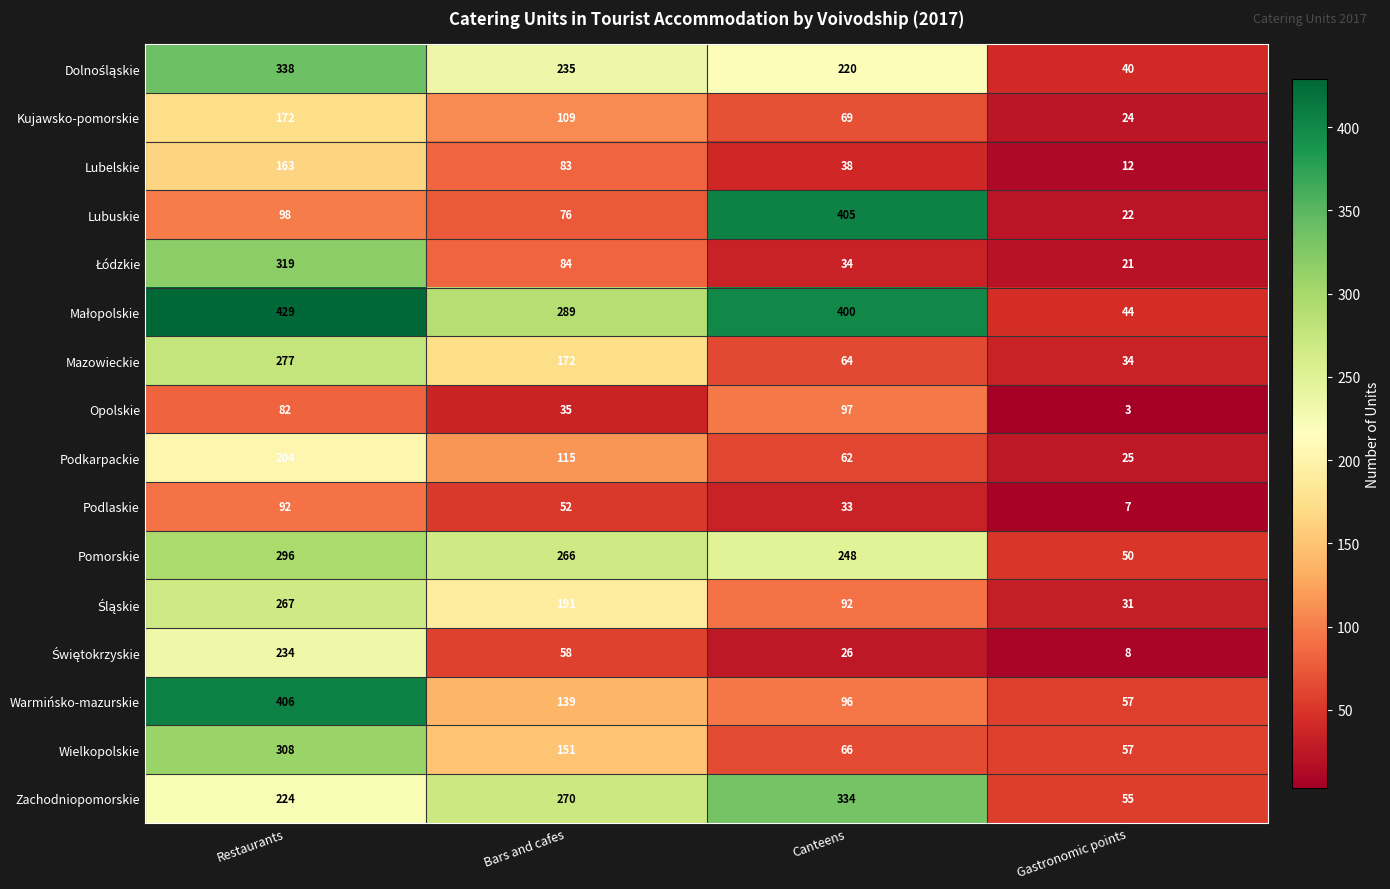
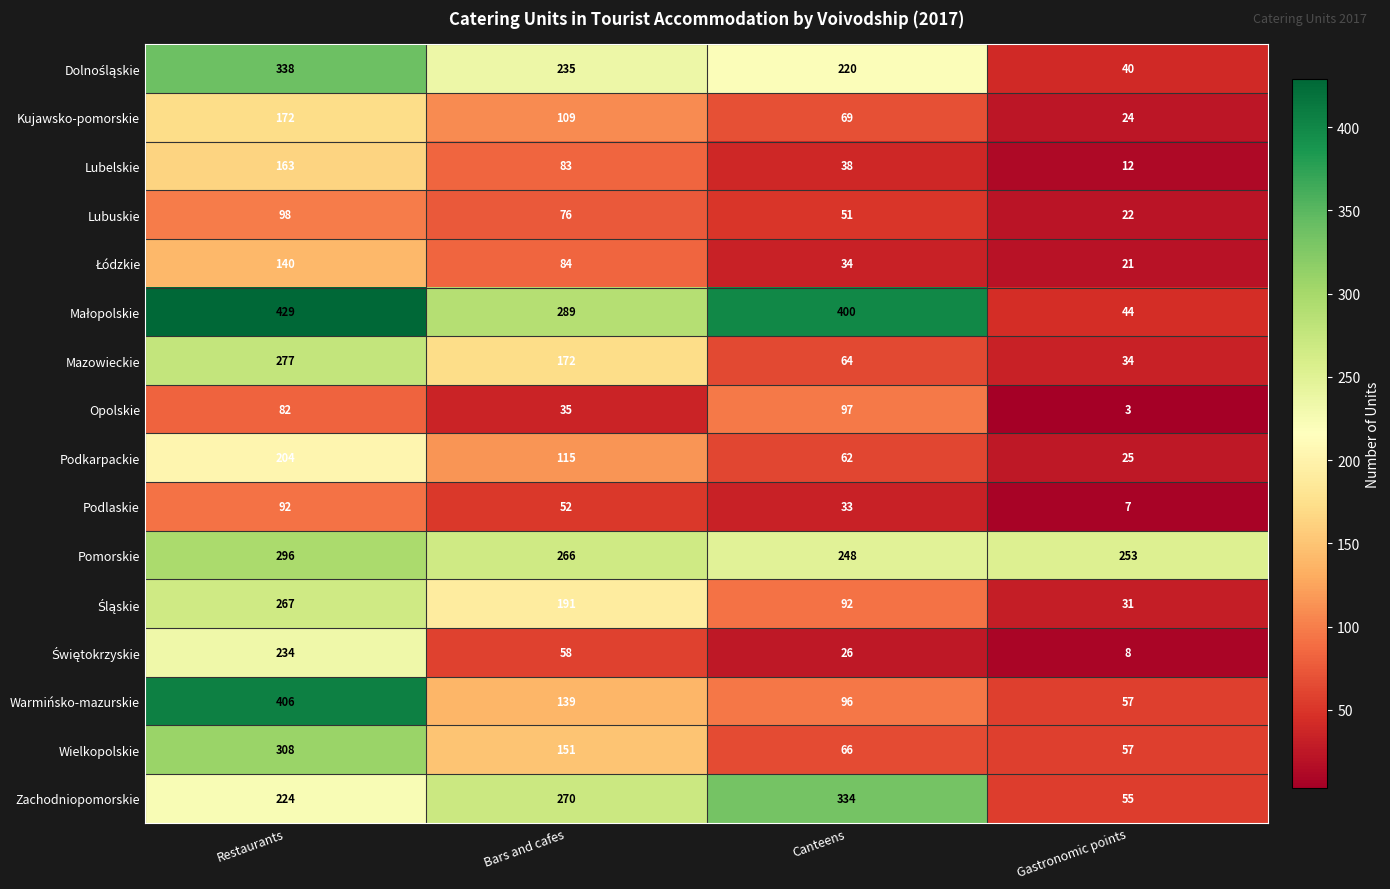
Lubuskie, Canteens: 405 -> 51
Łódzkie, Restaurants: 319 -> 140
Pomorskie, Gastronomic points: 50 -> 253
